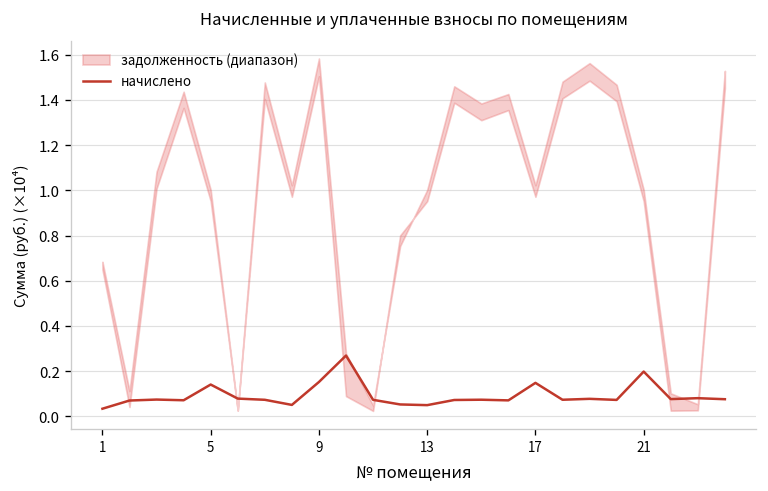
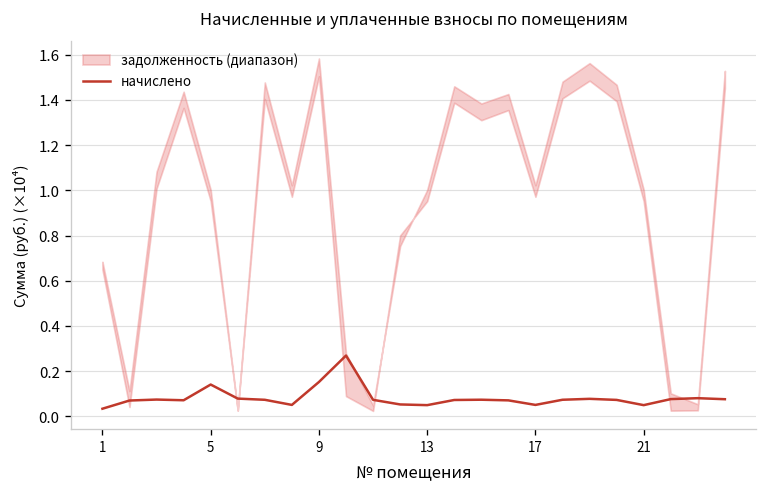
начислено, 17: 0.15 -> 0.05
начислено, 21: 0.20 -> 0.05
